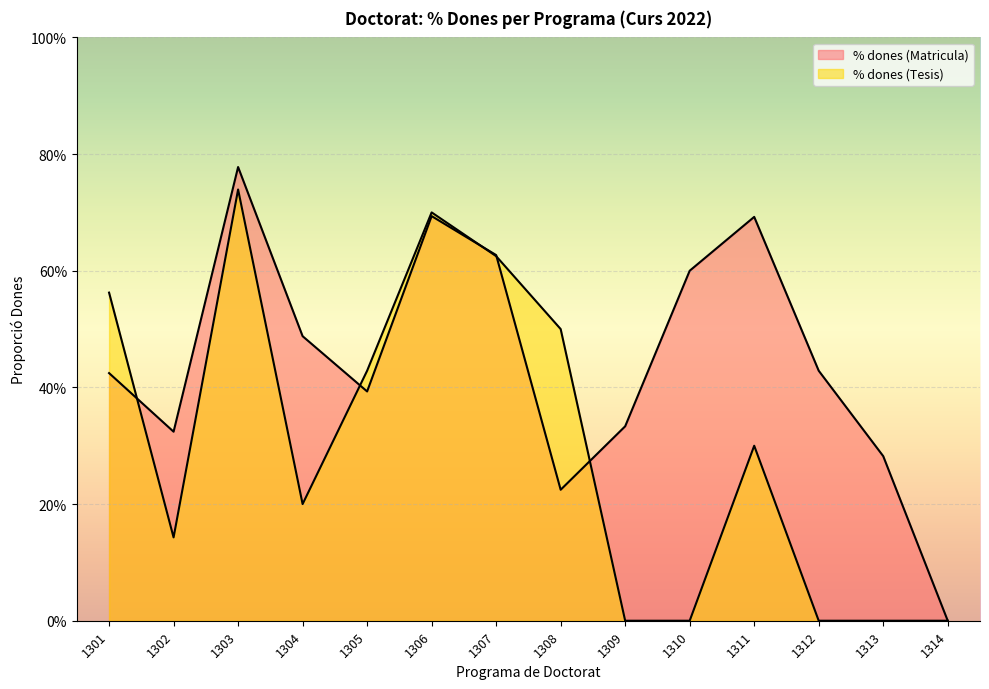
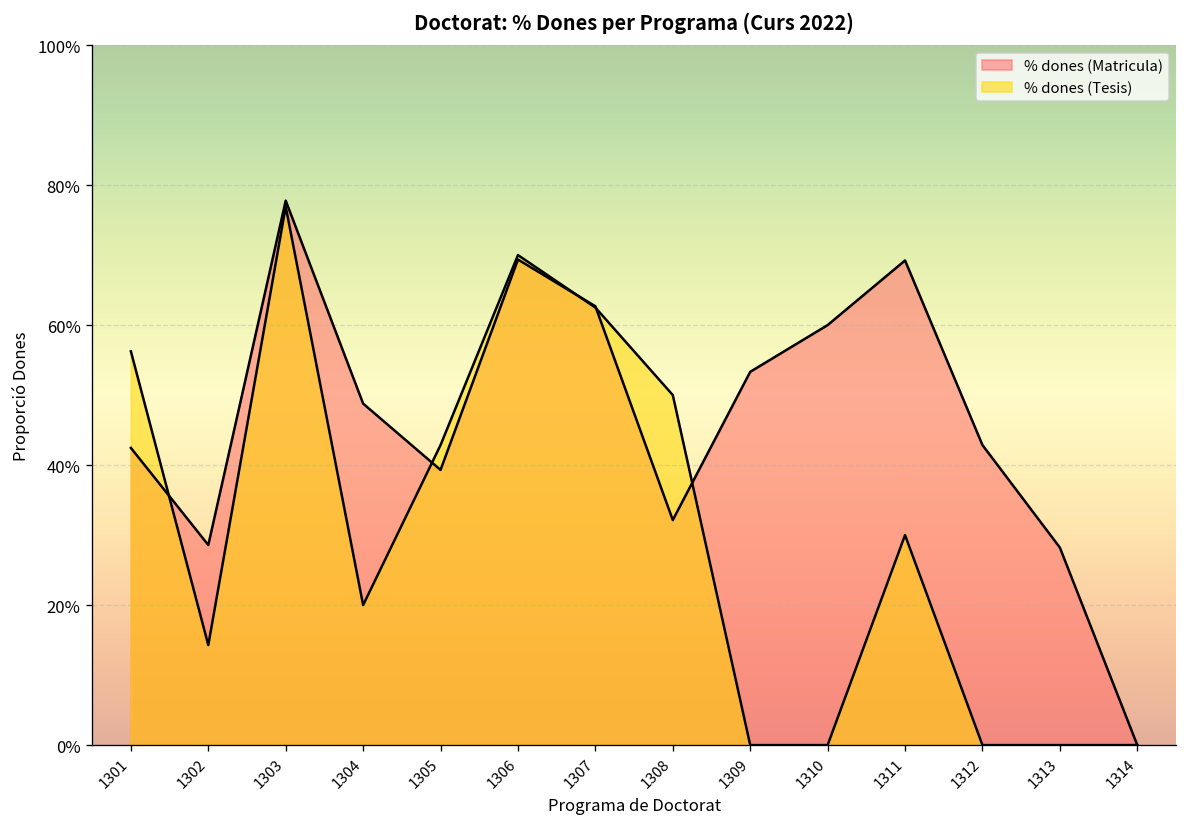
% dones (Matricula), 1302: 32% -> 29%
% dones (Tesis), 1303: 74% -> 77%
% dones (Matricula), 1308: 22% -> 32%
% dones (Matricula), 1309: 33% -> 53%
